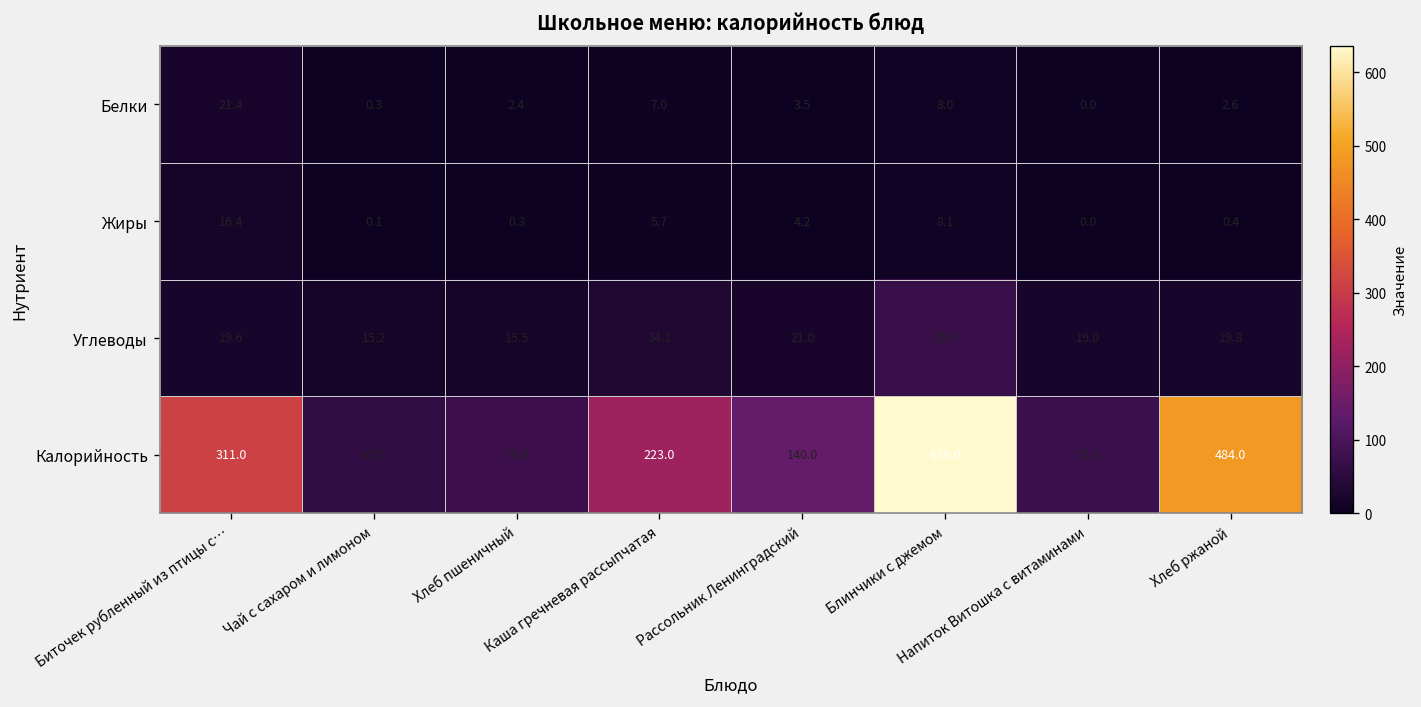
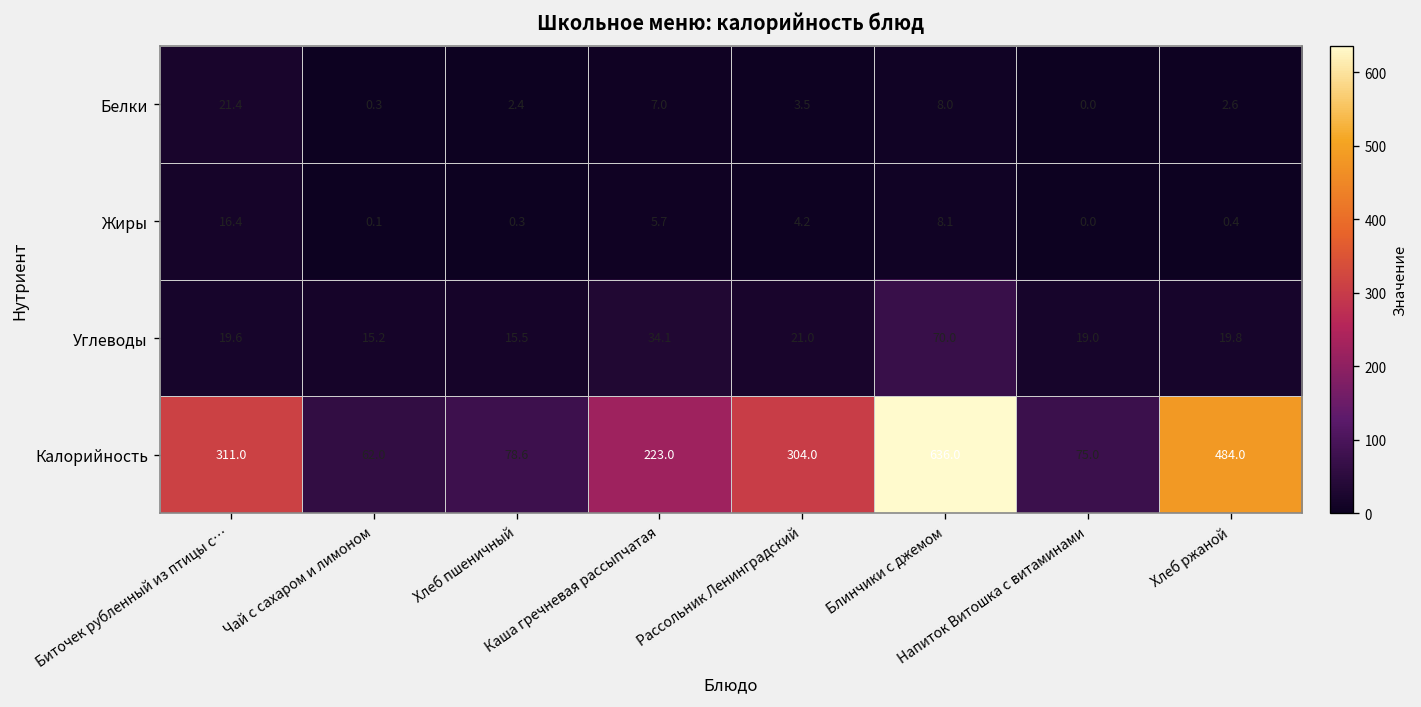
Калорийность, Рассольник Ленинградский: 140.0 -> 304.0
